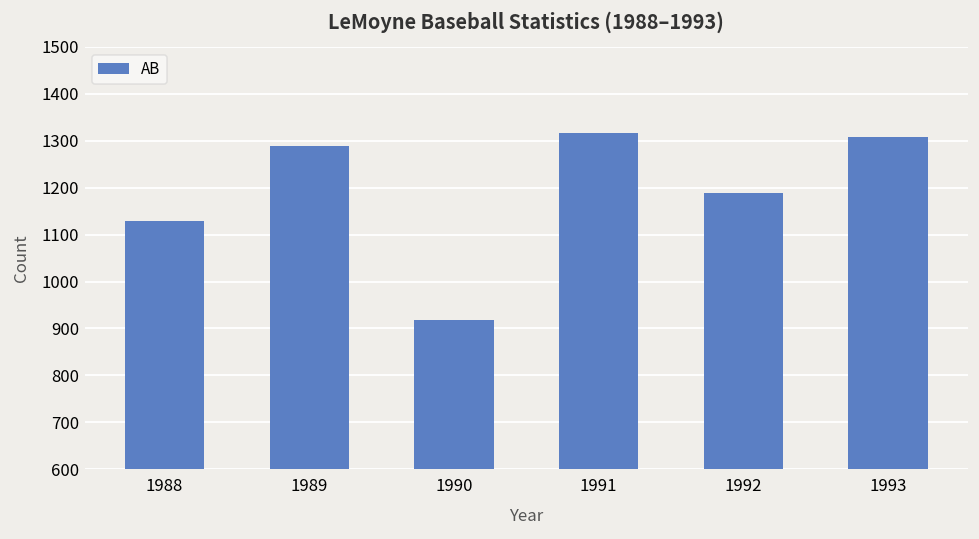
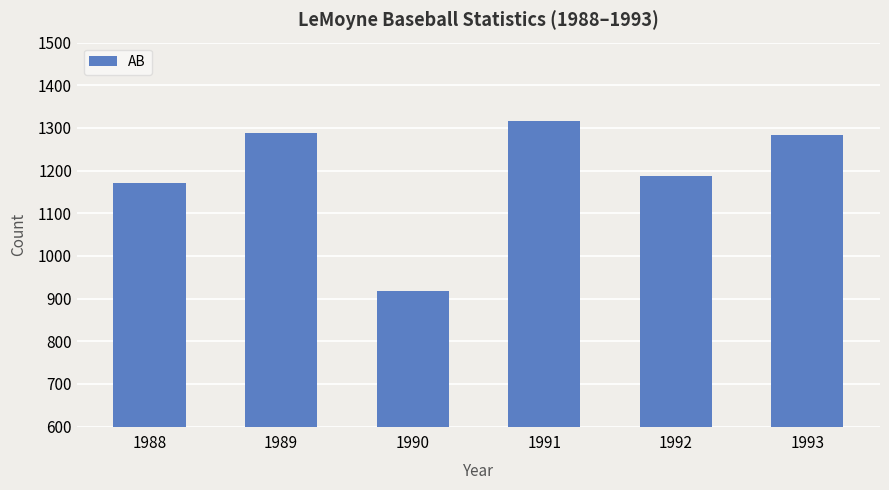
1988: 1130 -> 1170
1993: 1310 -> 1280
